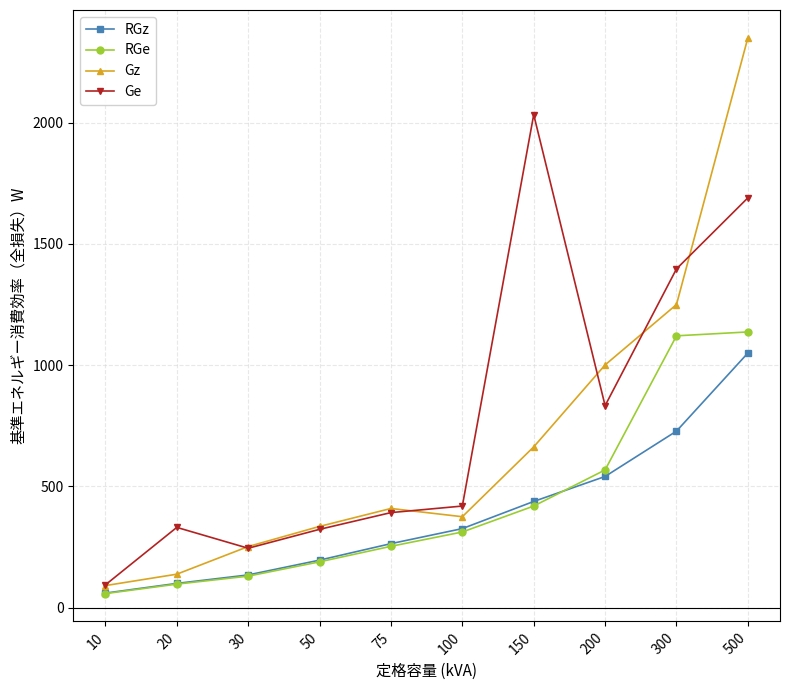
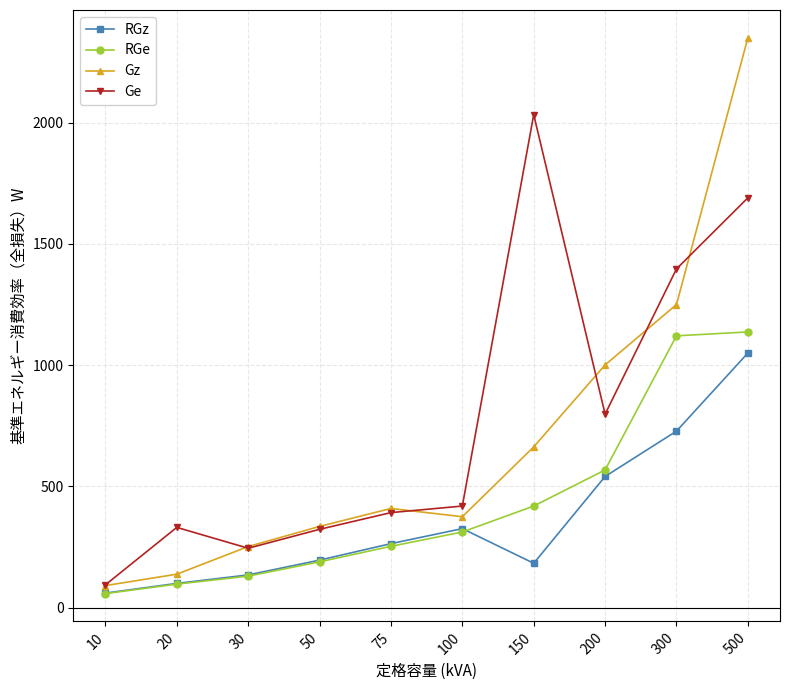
RGz, 150: 440 -> 180
Ge, 200: 830 -> 800
